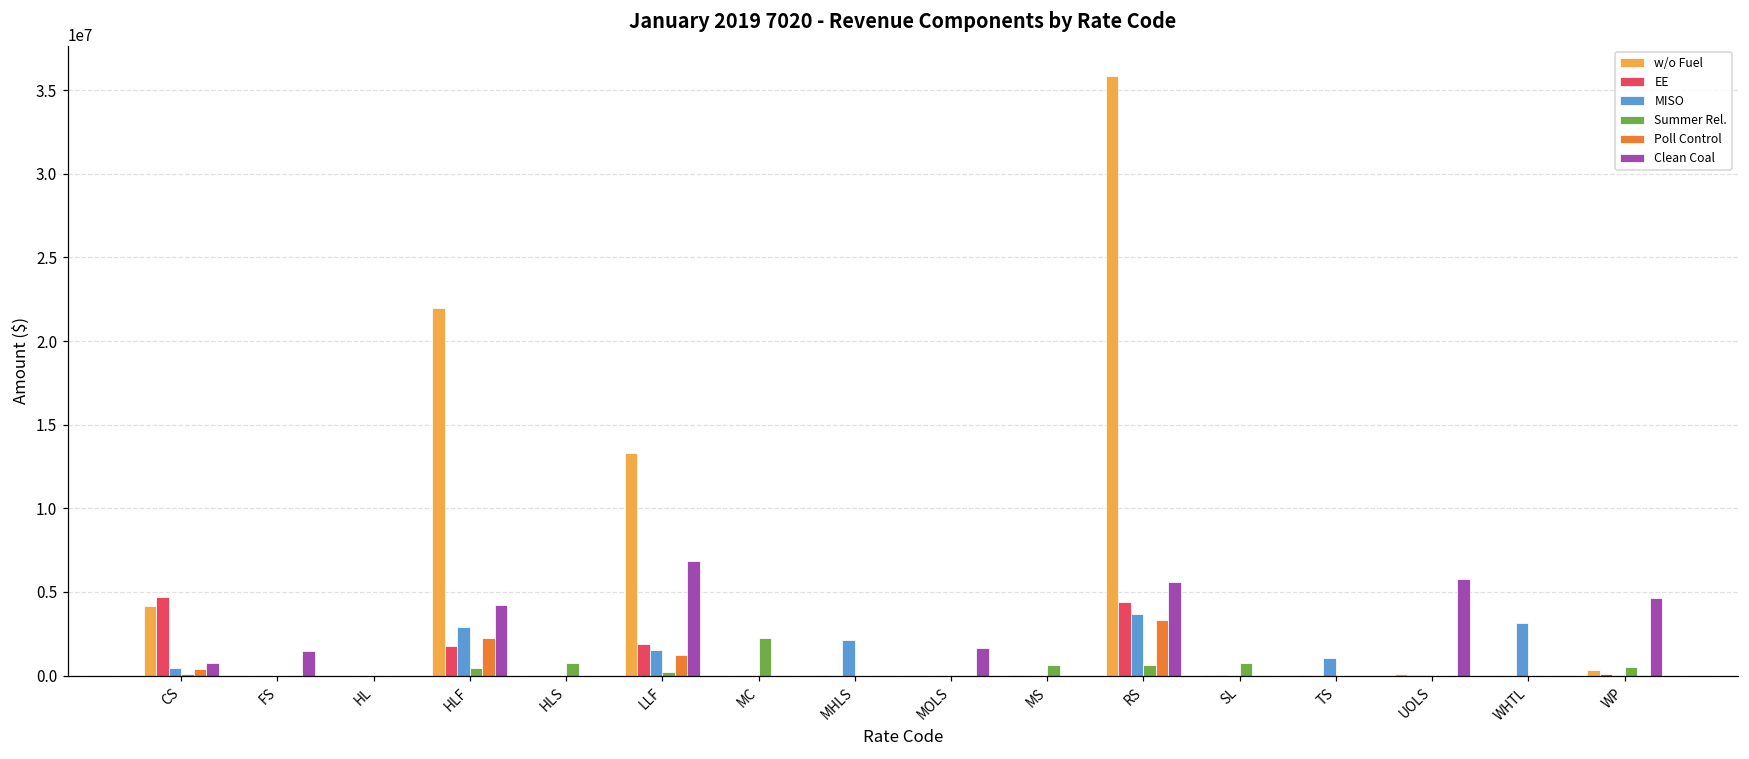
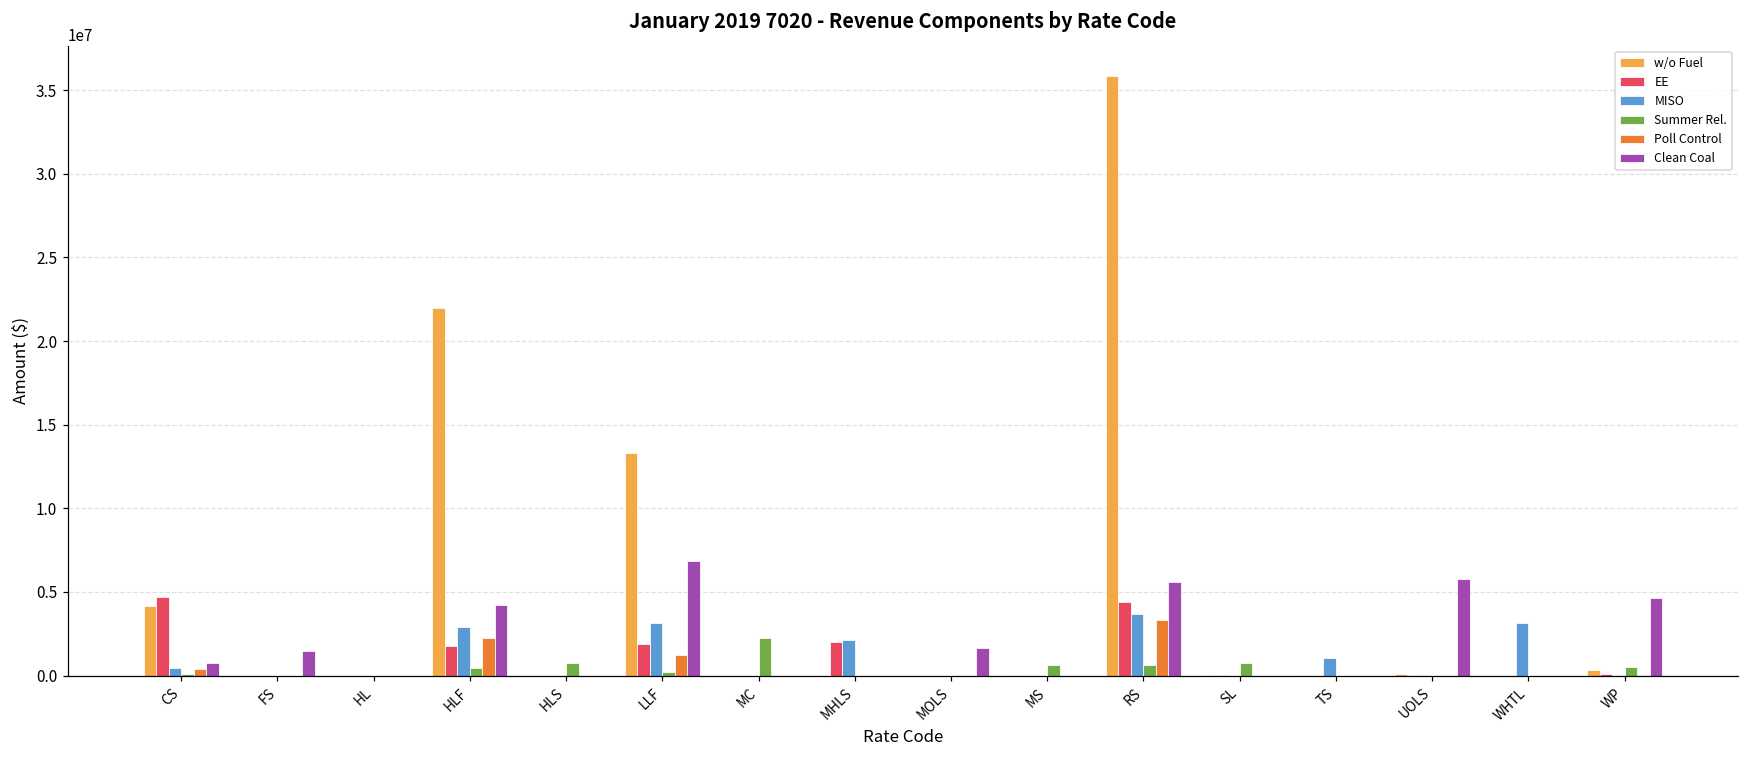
MISO, LLF: 1500000 -> 3100000
EE, MHLS: 0 -> 2000000
